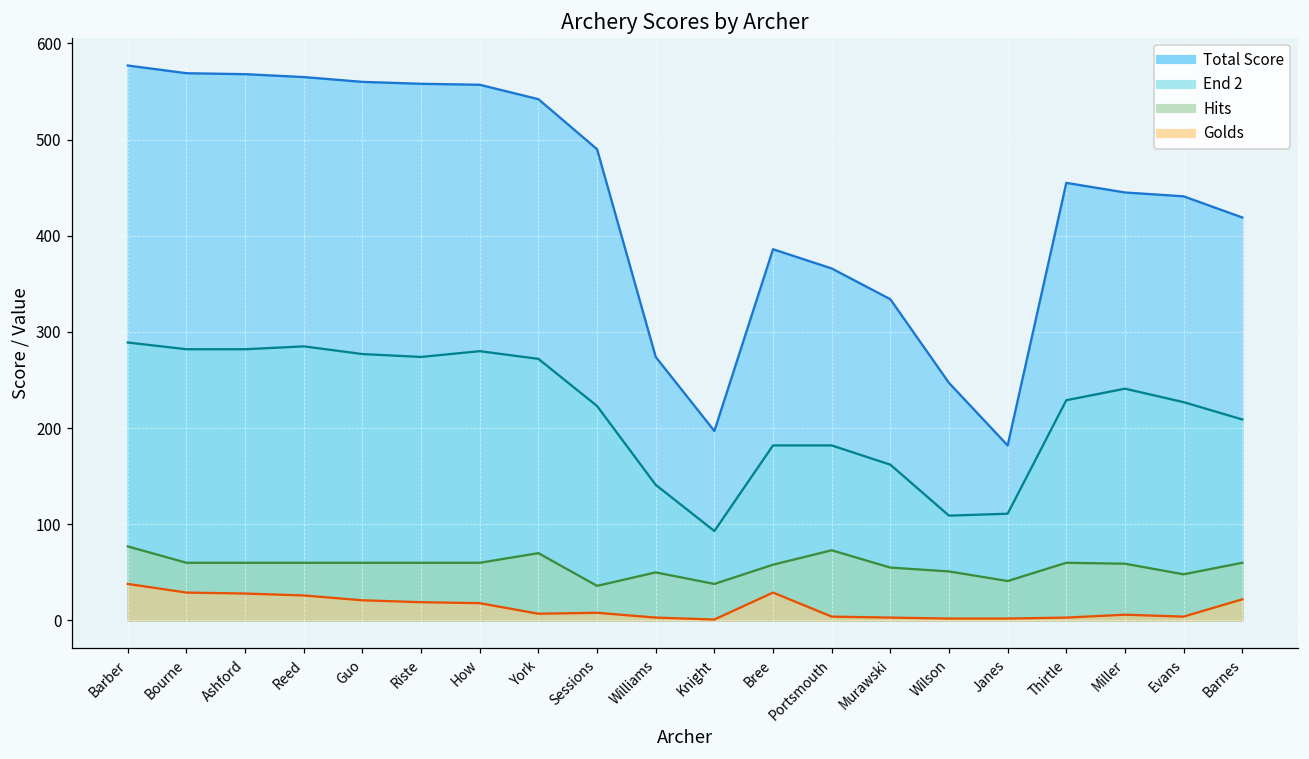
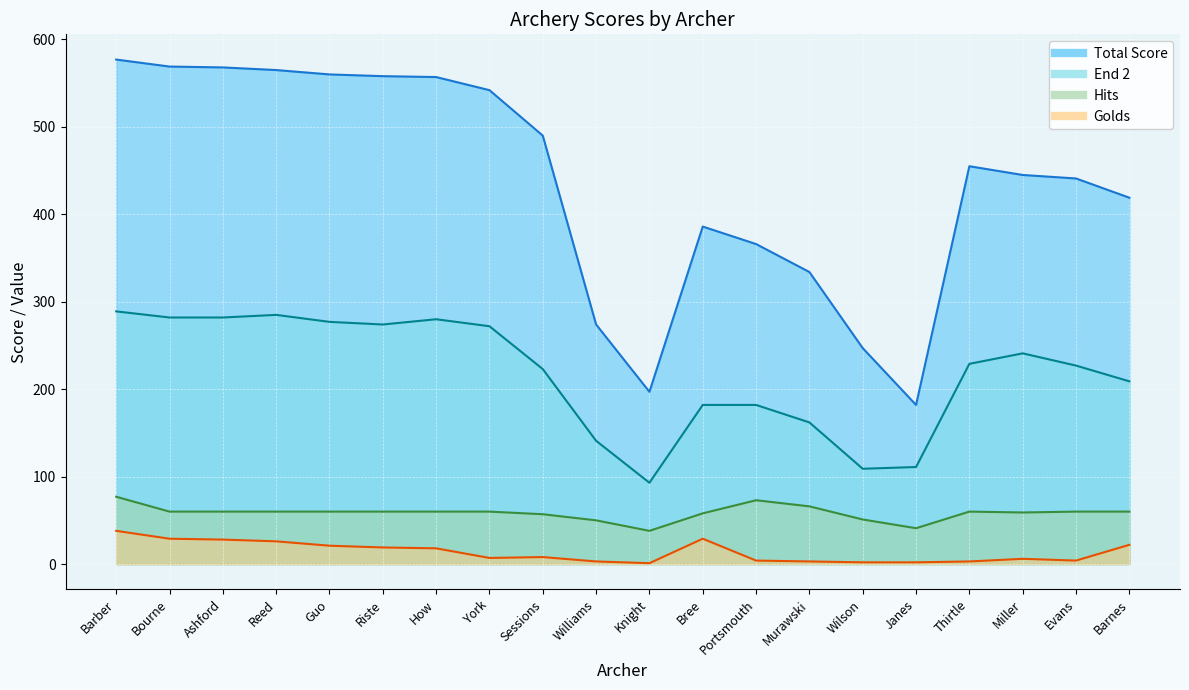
Hits, York: 70 -> 60
Hits, Sessions: 40 -> 60
Hits, Murawski: 60 -> 70
Hits, Evans: 50 -> 60
